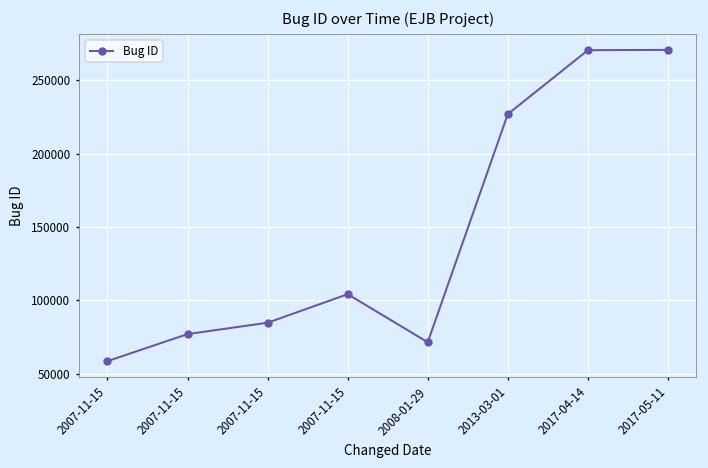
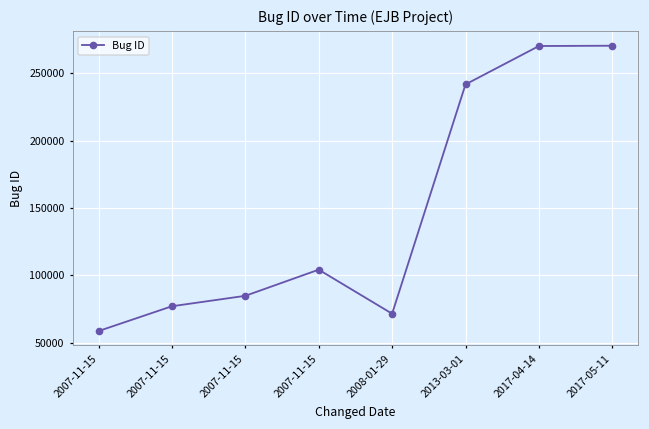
2013-03-01: 227000 -> 242000
